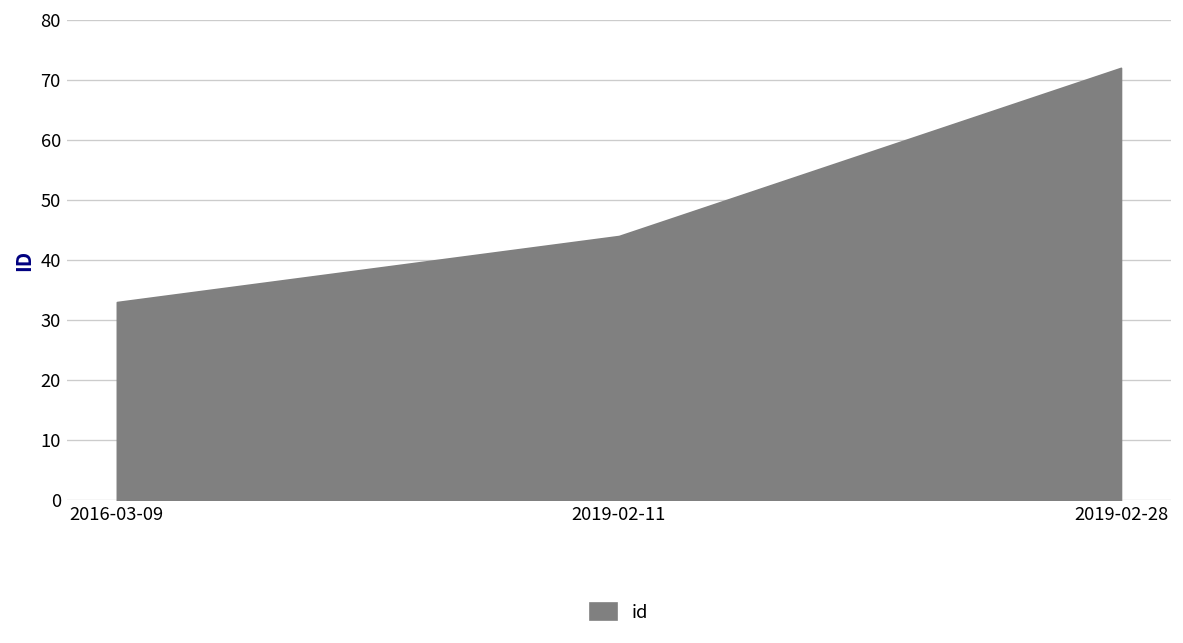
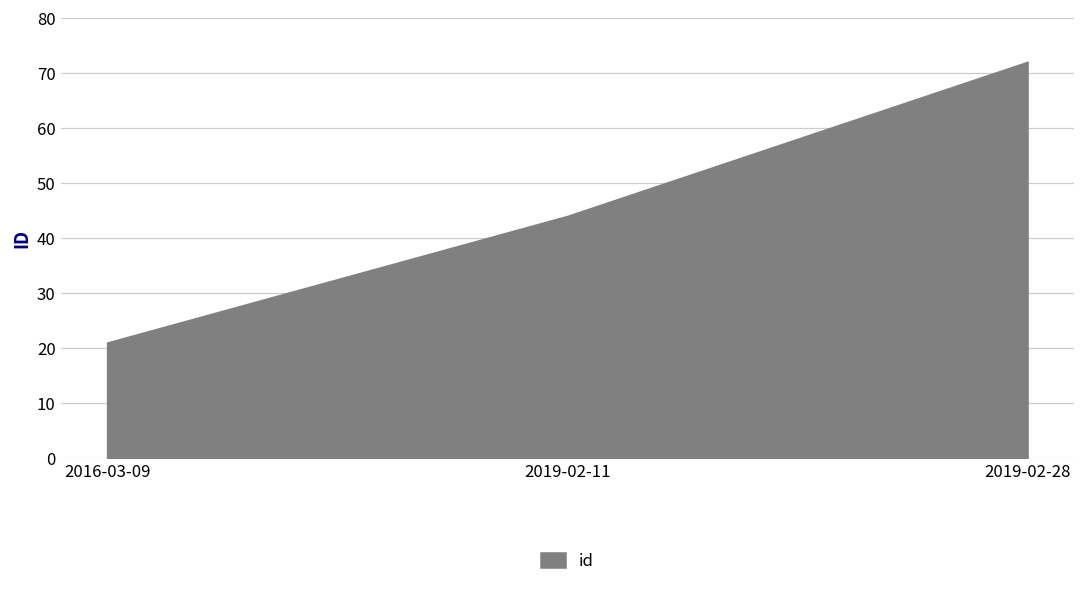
2016-03-09: 33 -> 21
